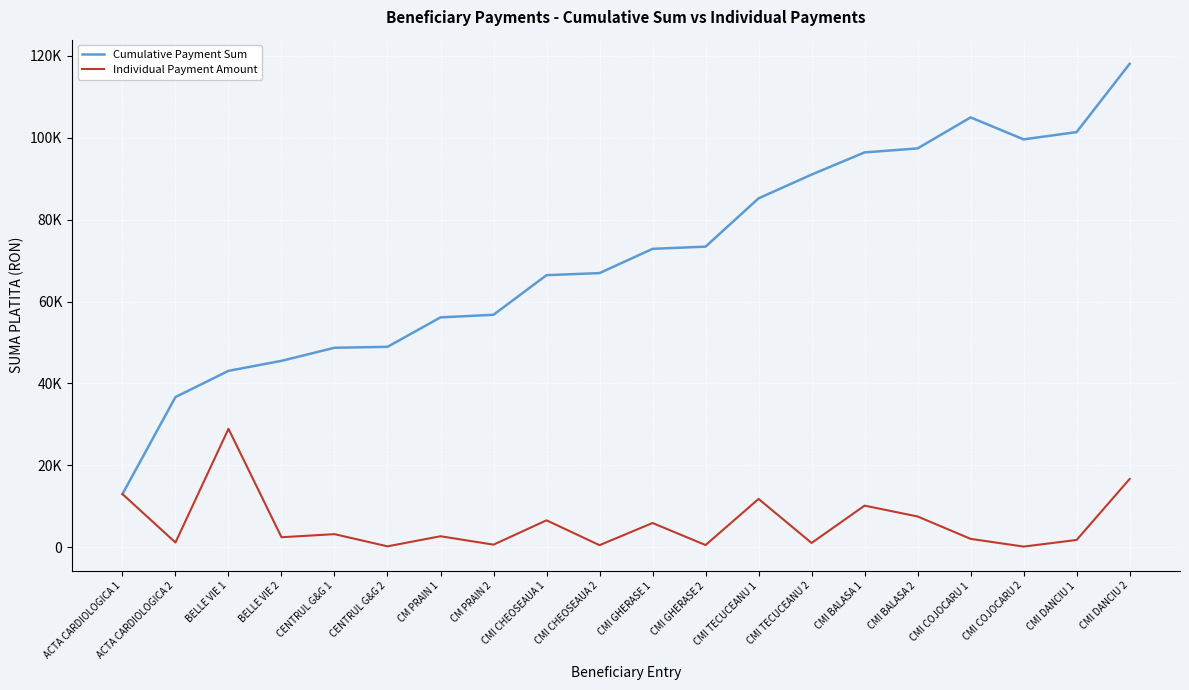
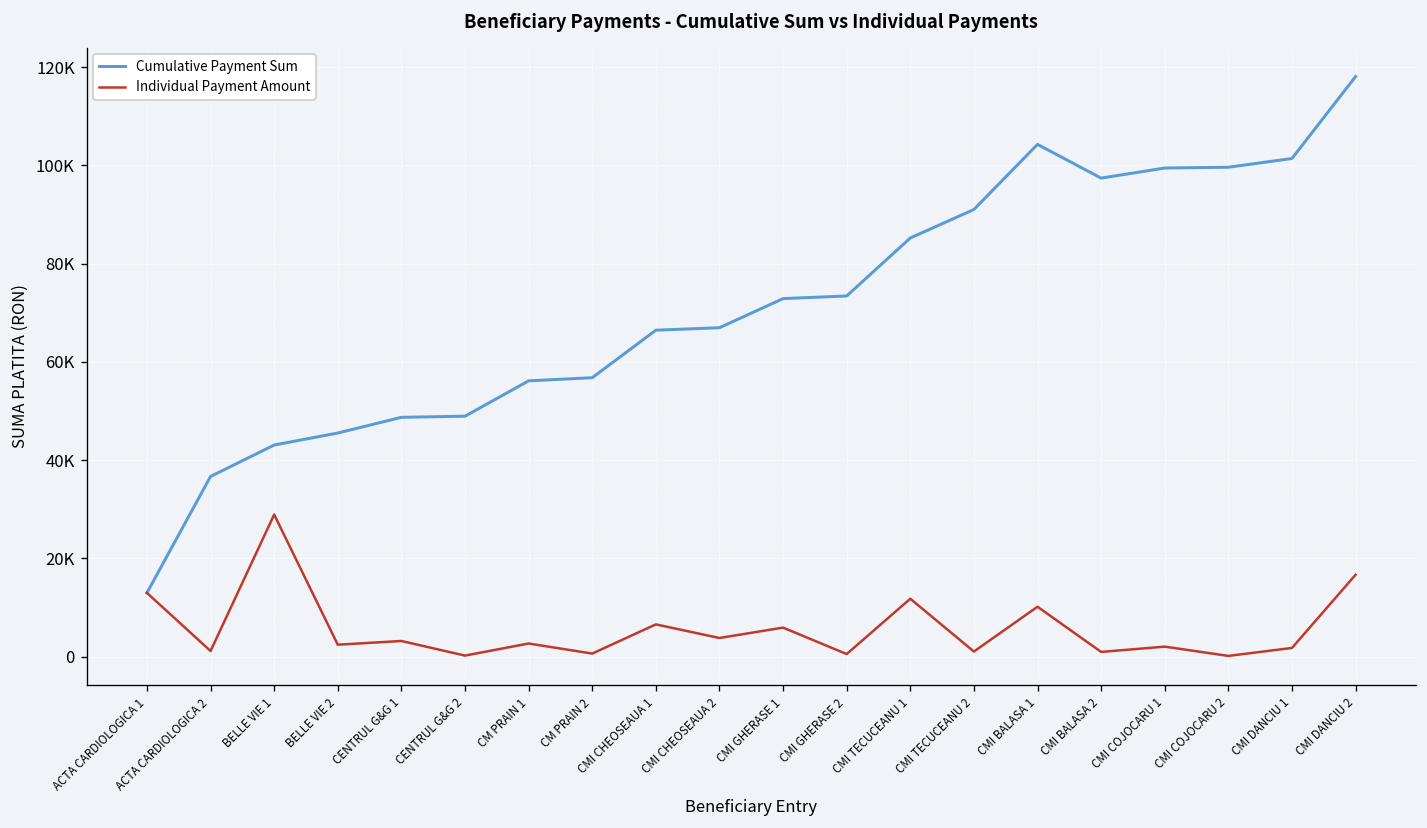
Individual Payment Amount, CMI CHEOSEAUA 2: 1000 -> 4000
Cumulative Payment Sum, CMI BALASA 1: 96000 -> 104000
Individual Payment Amount, CMI BALASA 2: 8000 -> 1000
Cumulative Payment Sum, CMI COJOCARU 1: 105000 -> 99000
